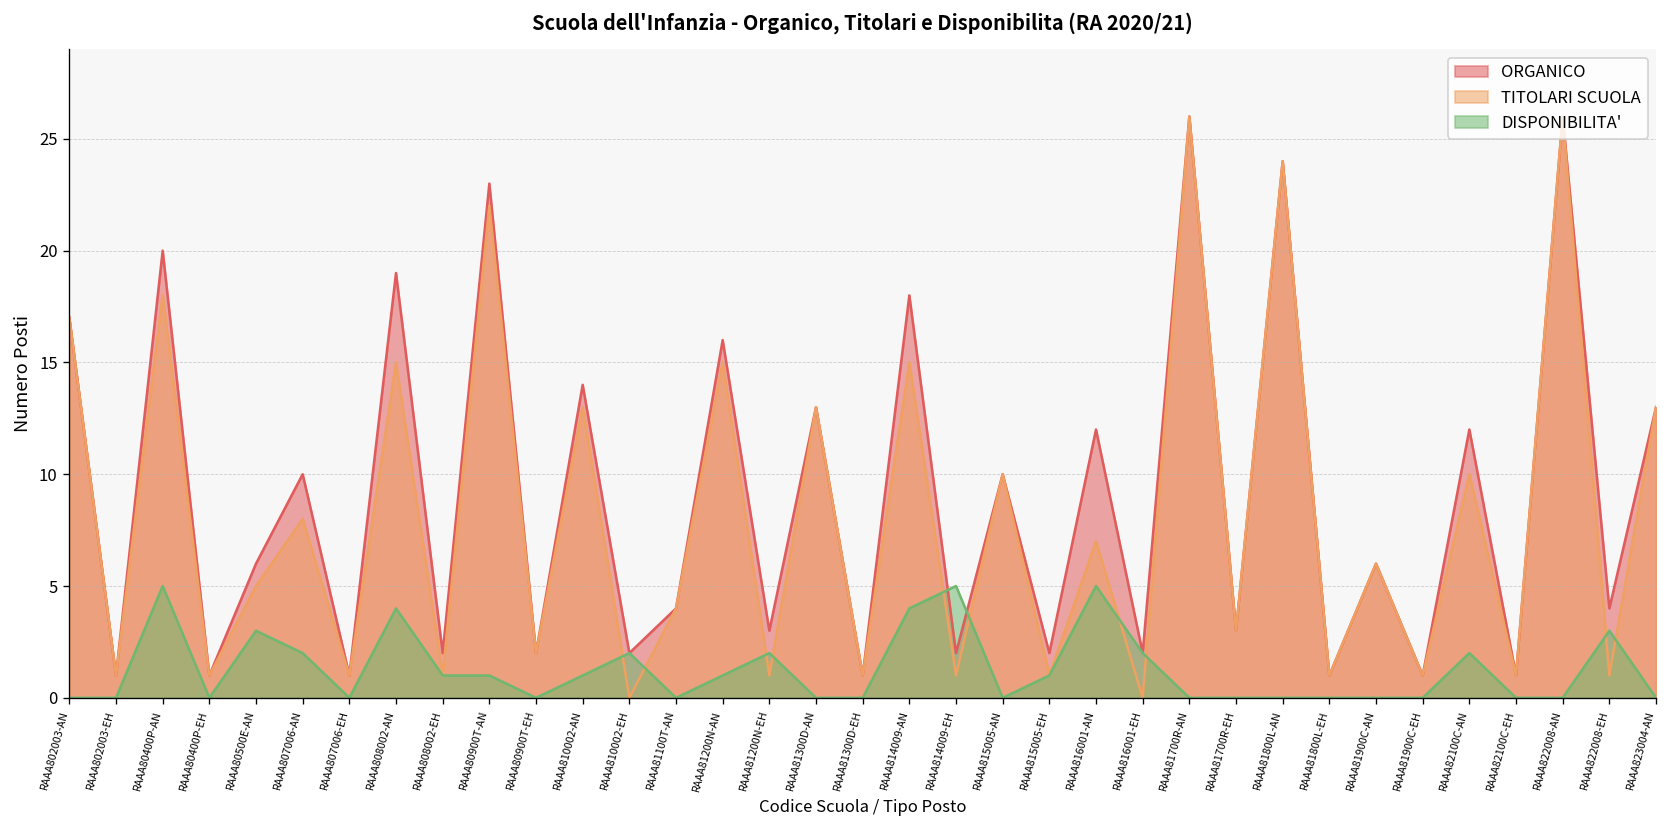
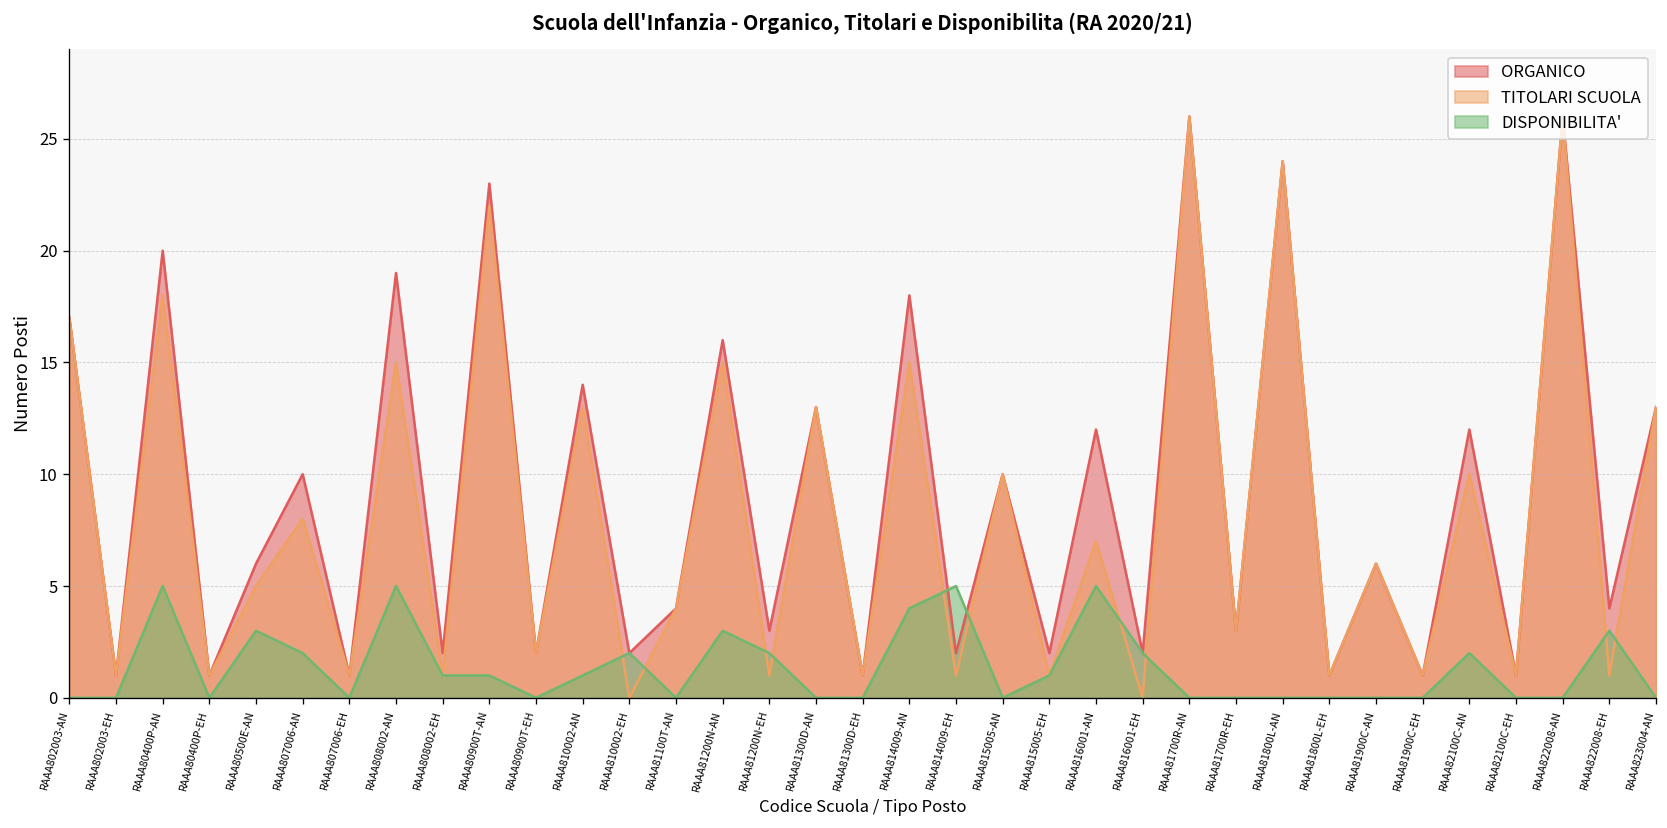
DISPONIBILITA', RAAA808002-AN: 4 -> 5
DISPONIBILITA', RAAA81200N-AN: 1 -> 3
